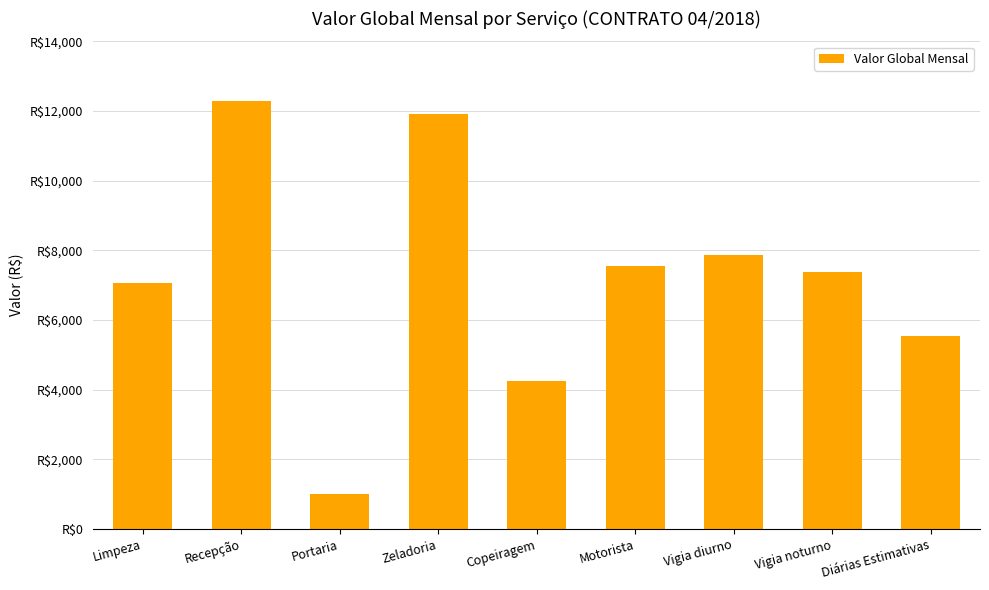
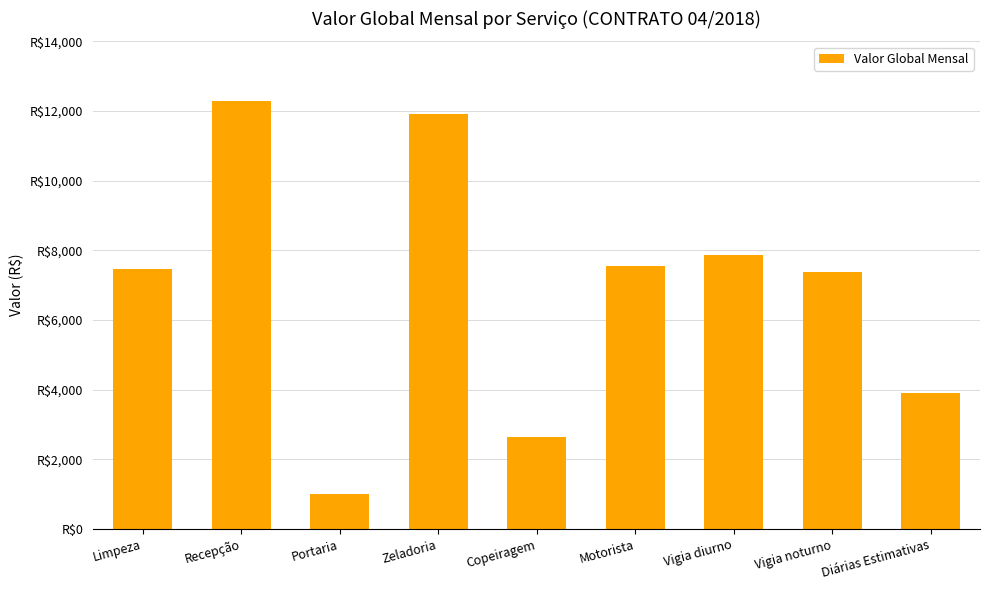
Limpeza: R$7,100 -> R$7,500
Copeiragem: R$4,300 -> R$2,700
Diárias Estimativas: R$5,600 -> R$3,900
